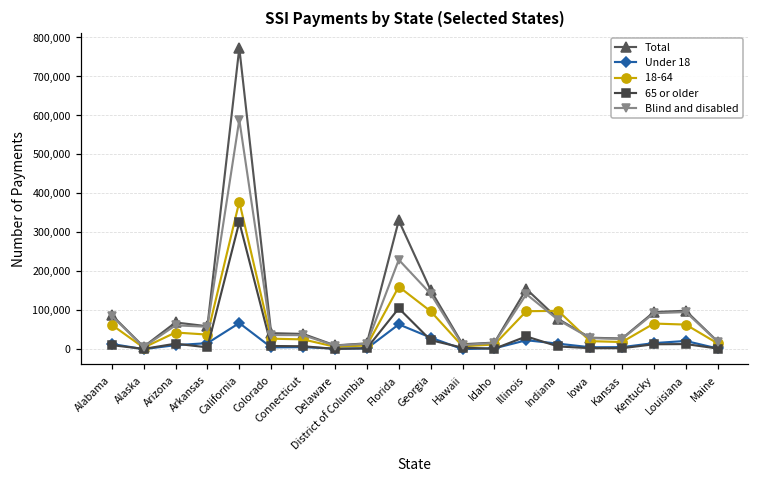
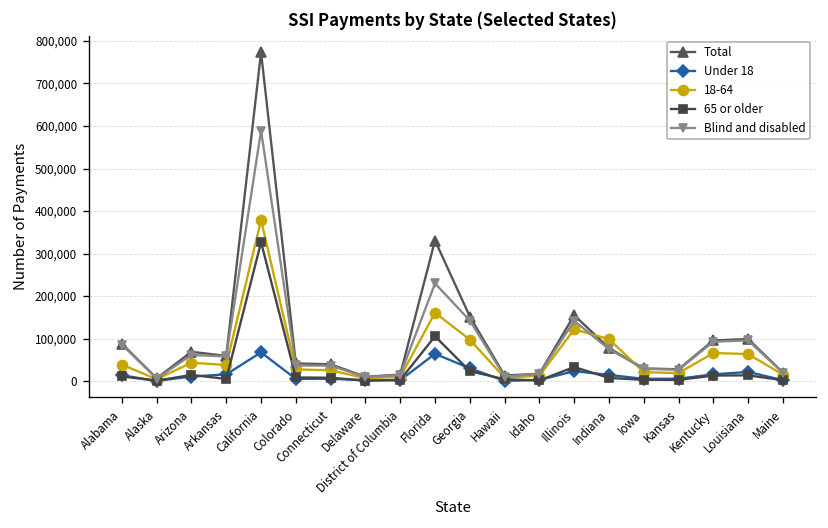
18-64, Alabama: 60,000 -> 40,000
18-64, Illinois: 100,000 -> 120,000
